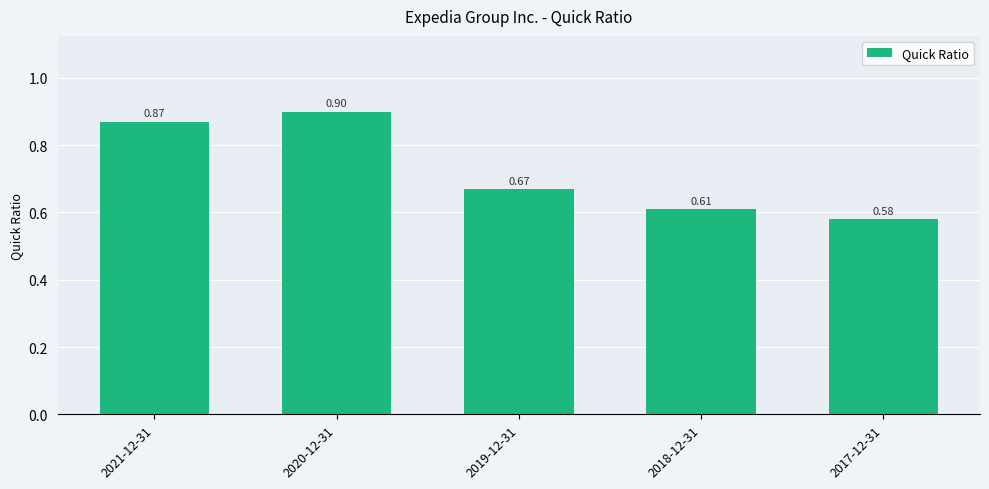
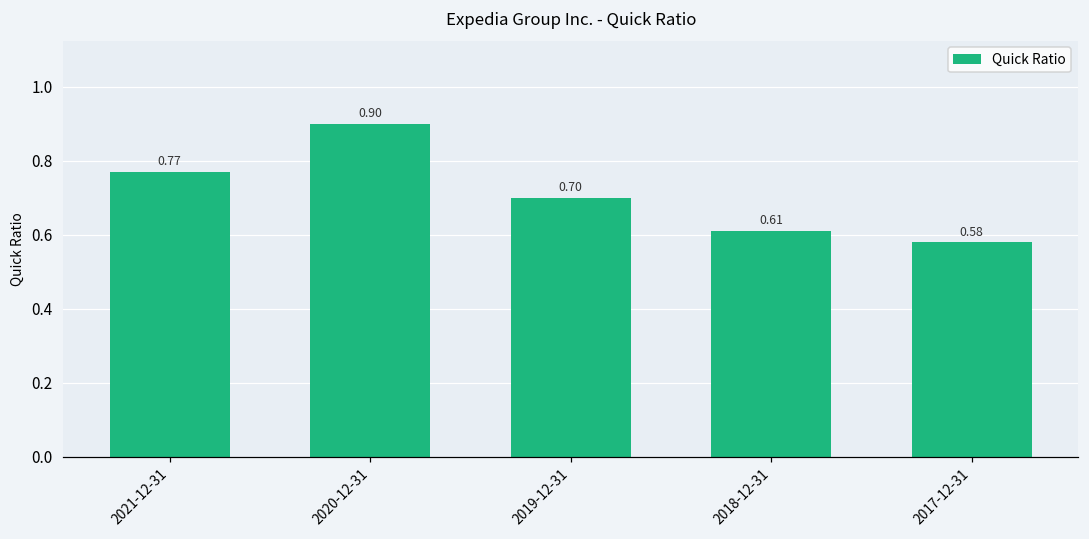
2021-12-31: 0.87 -> 0.77
2019-12-31: 0.67 -> 0.70
